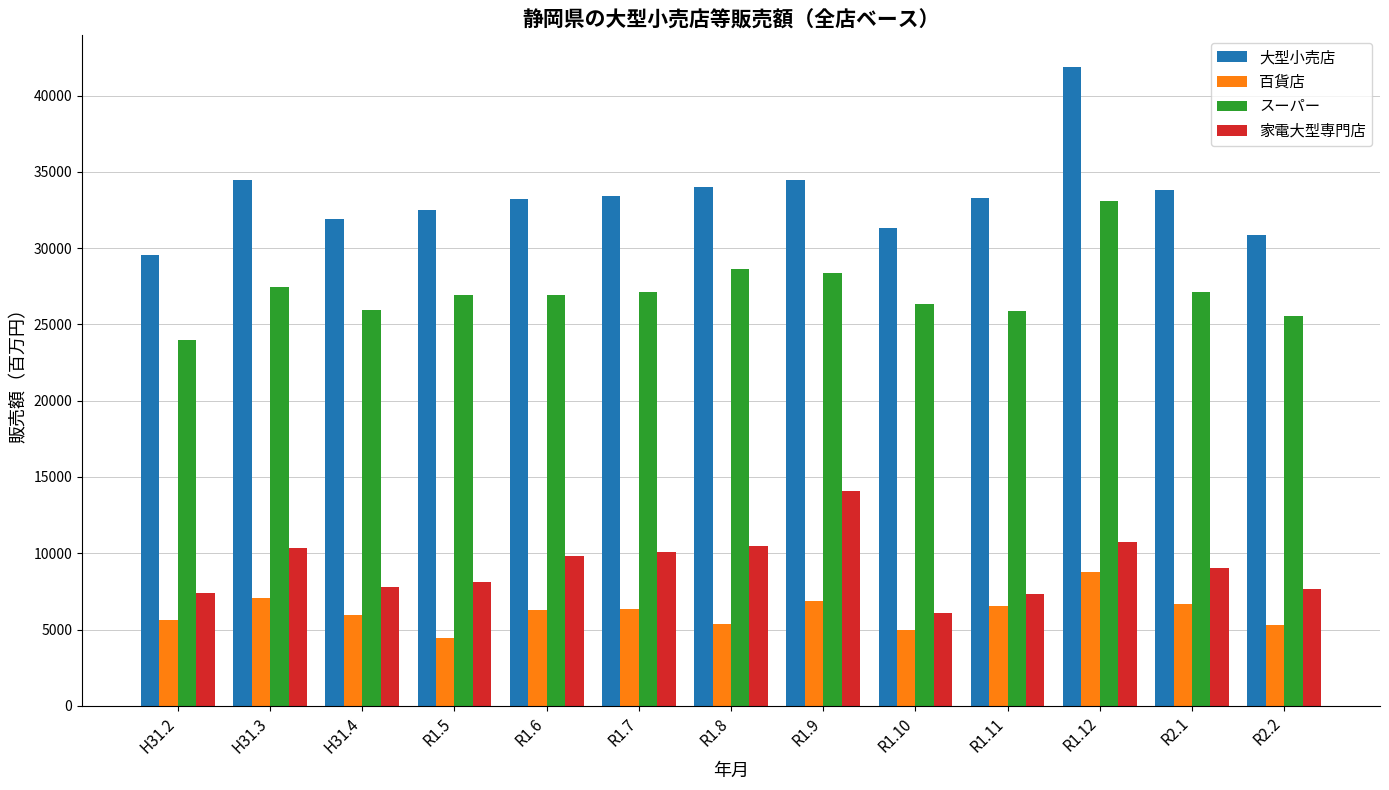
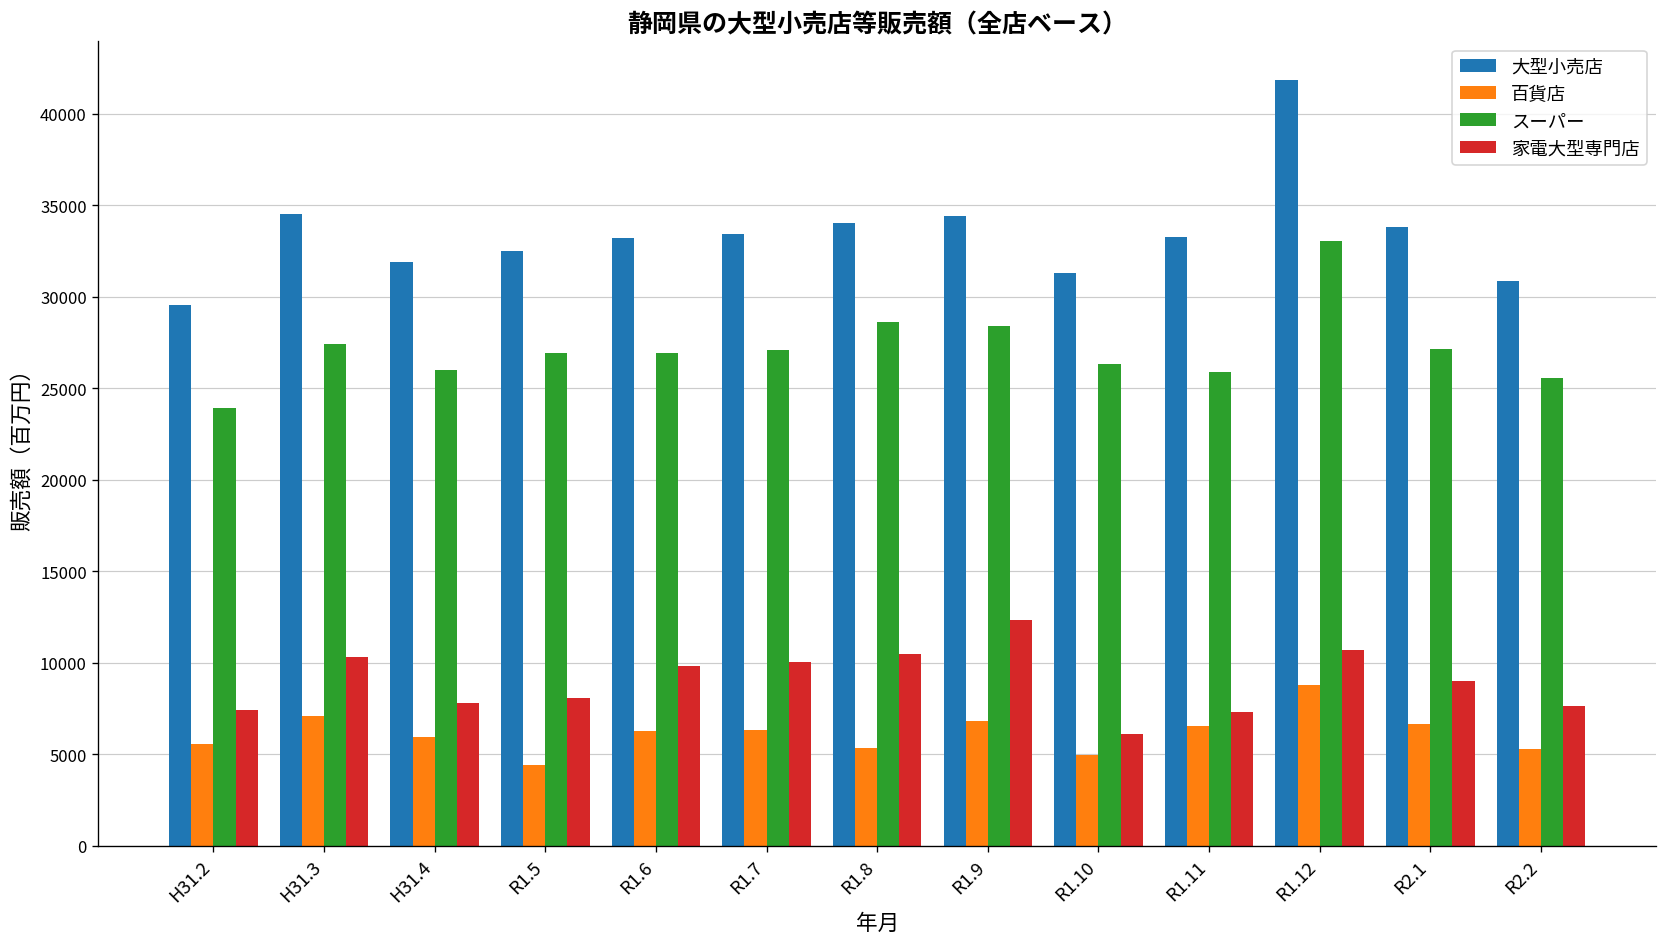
家電大型専門店, R1.9: 14100 -> 12400
